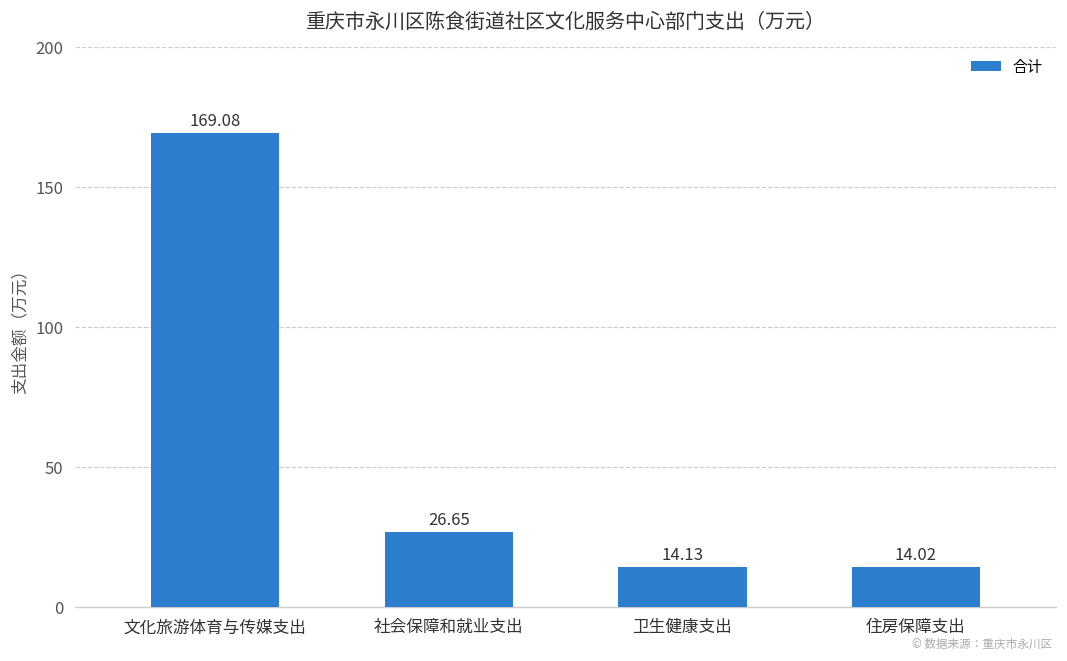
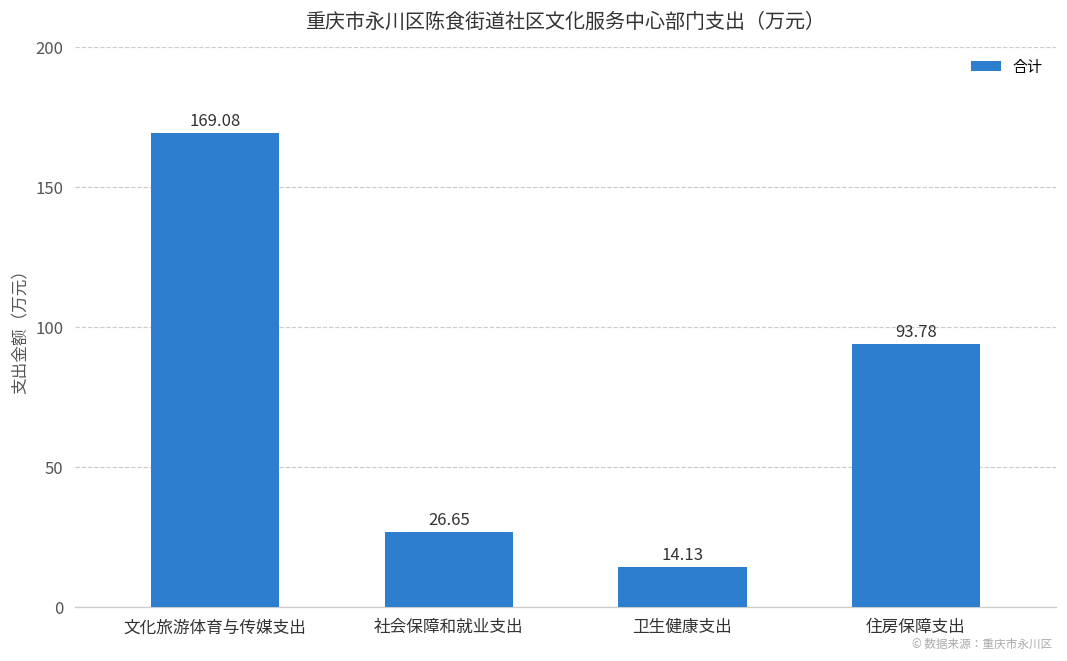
住房保障支出: 14.02 -> 93.78
